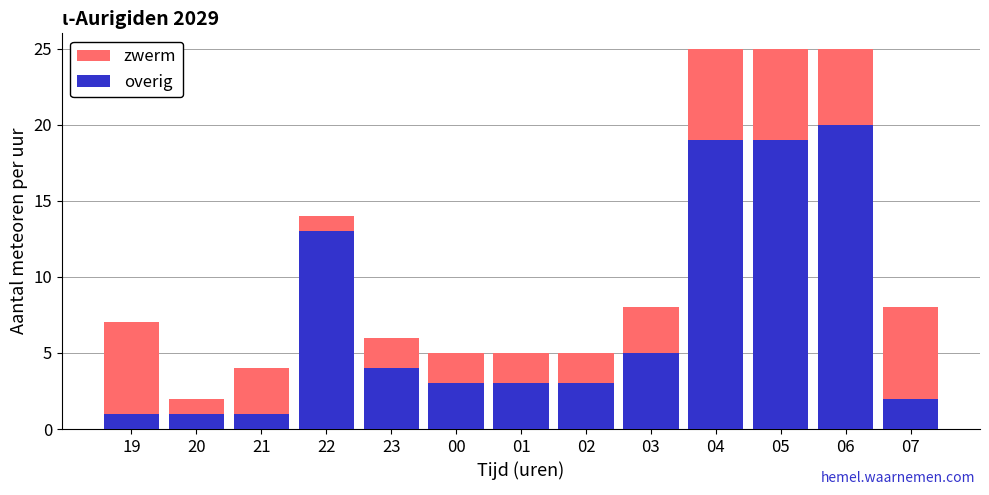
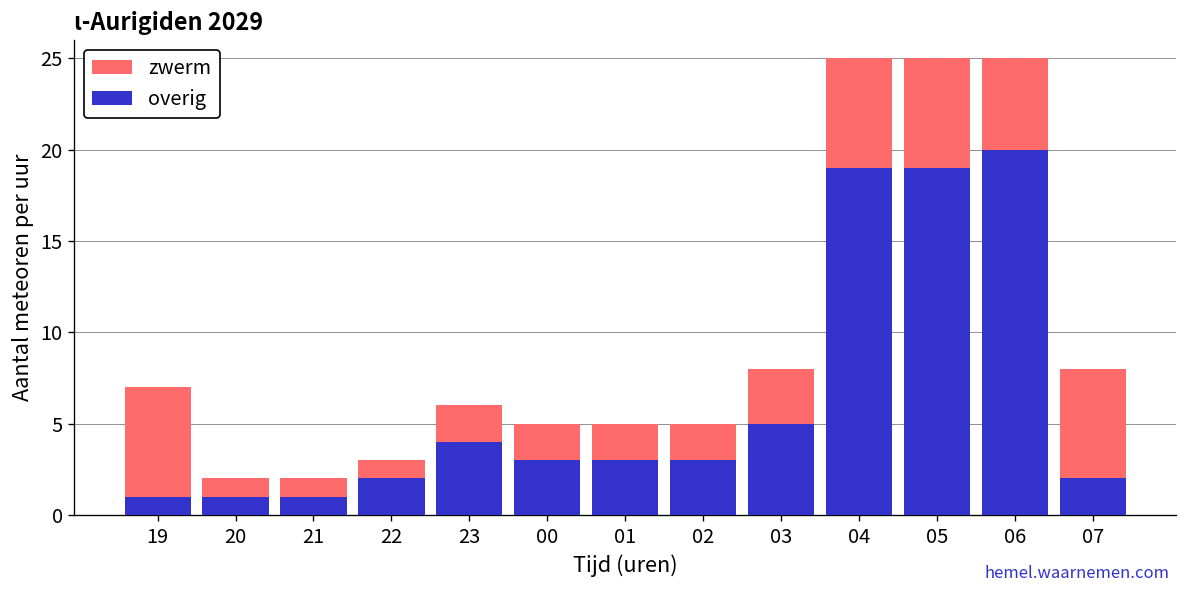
zwerm, 21: 3 -> 1
overig, 22: 13 -> 2
